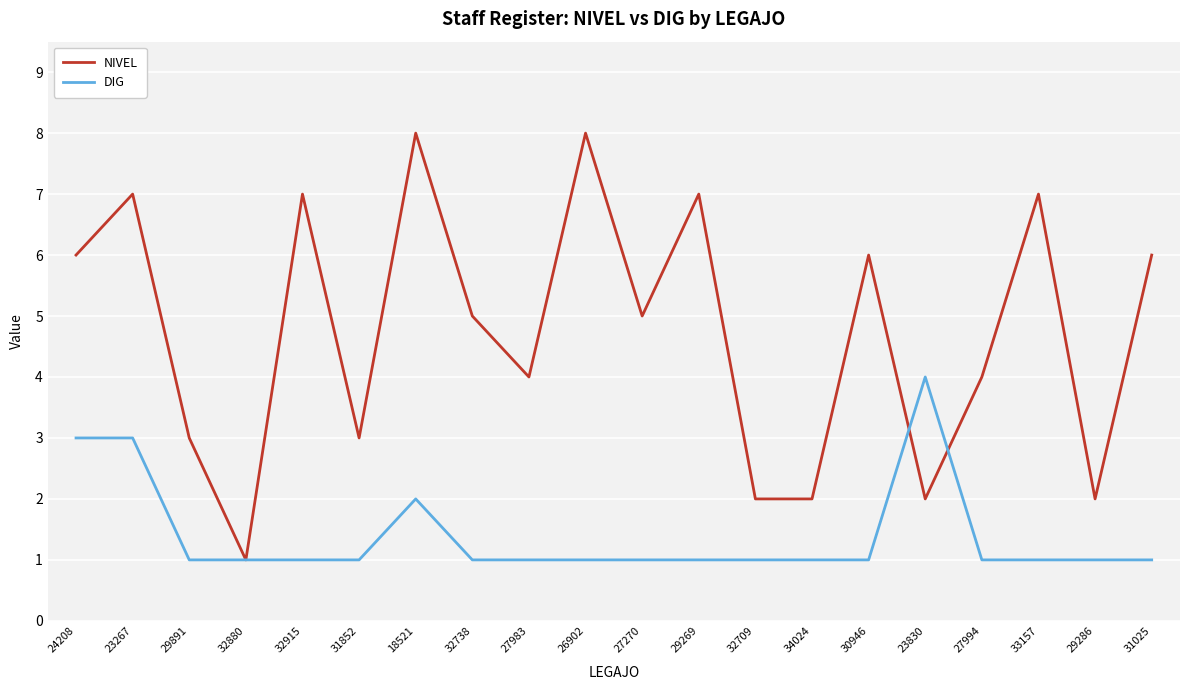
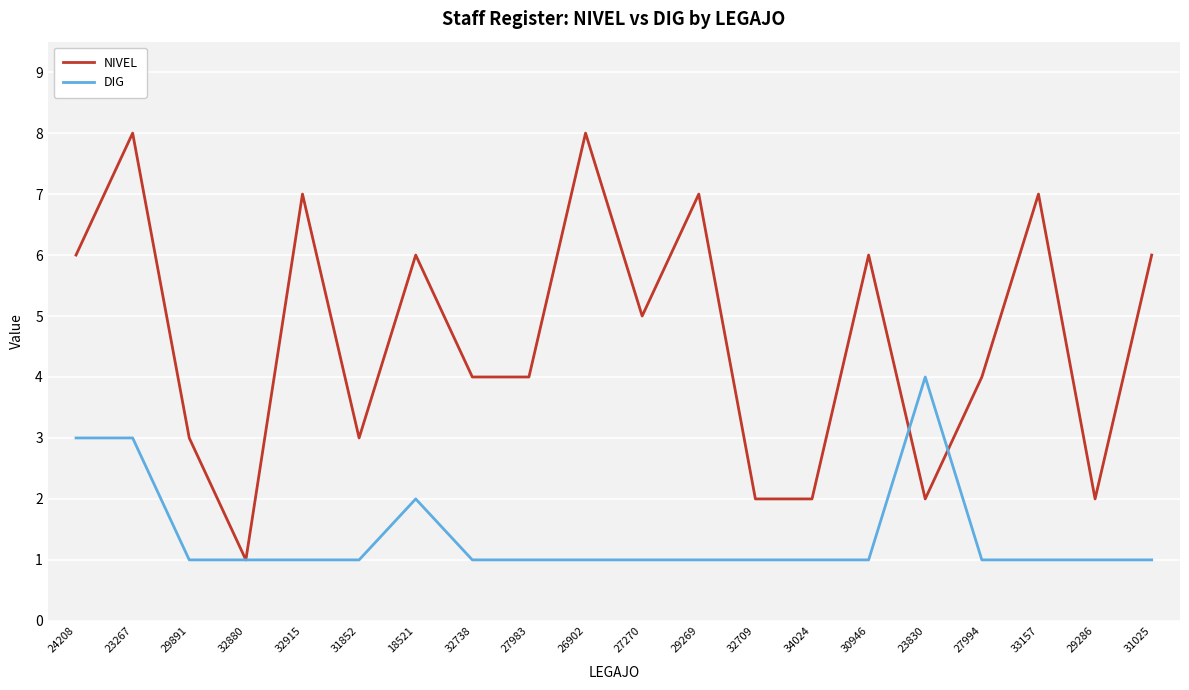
NIVEL, 23267: 7 -> 8
NIVEL, 18521: 8 -> 6
NIVEL, 32738: 5 -> 4
